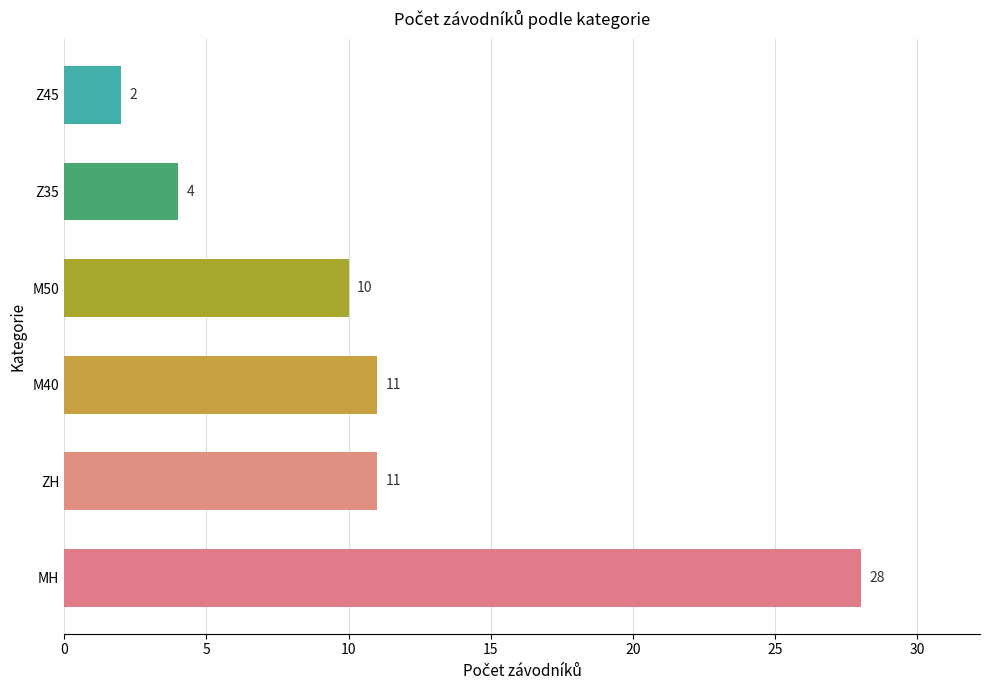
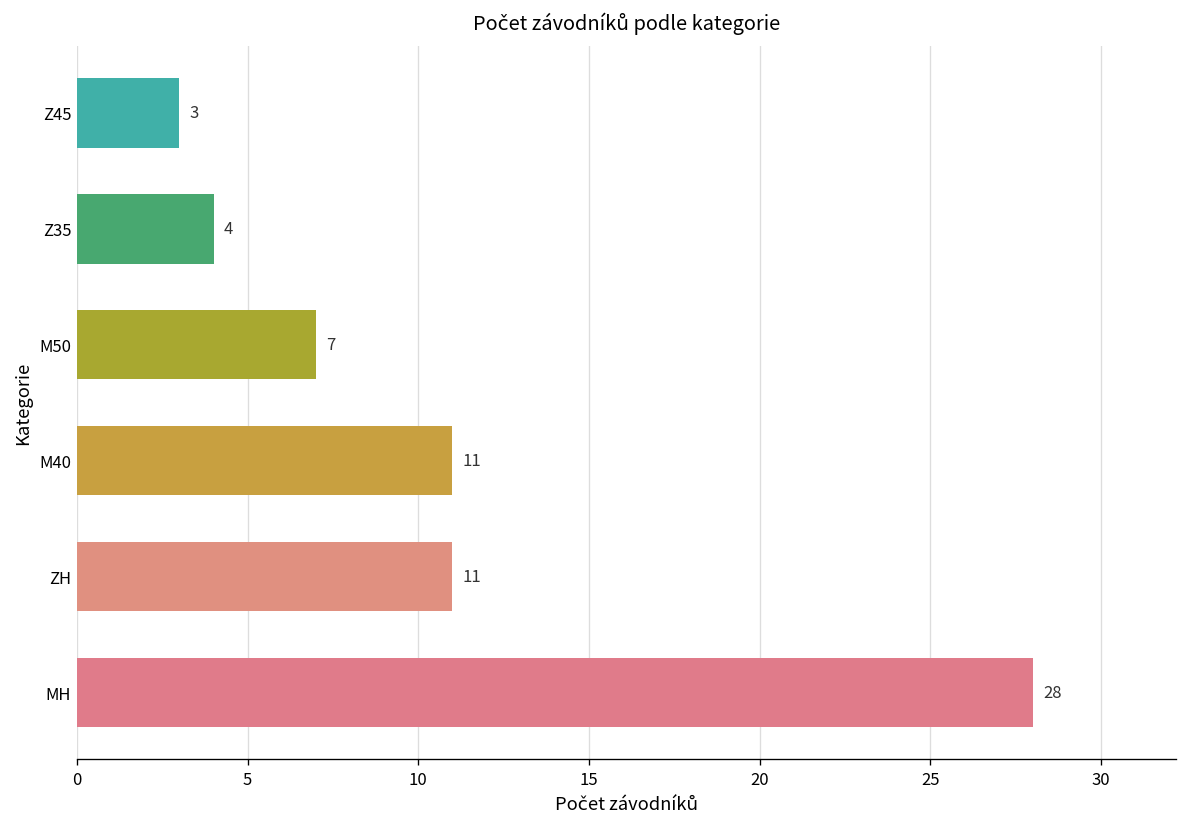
Z45: 2 -> 3
M50: 10 -> 7
